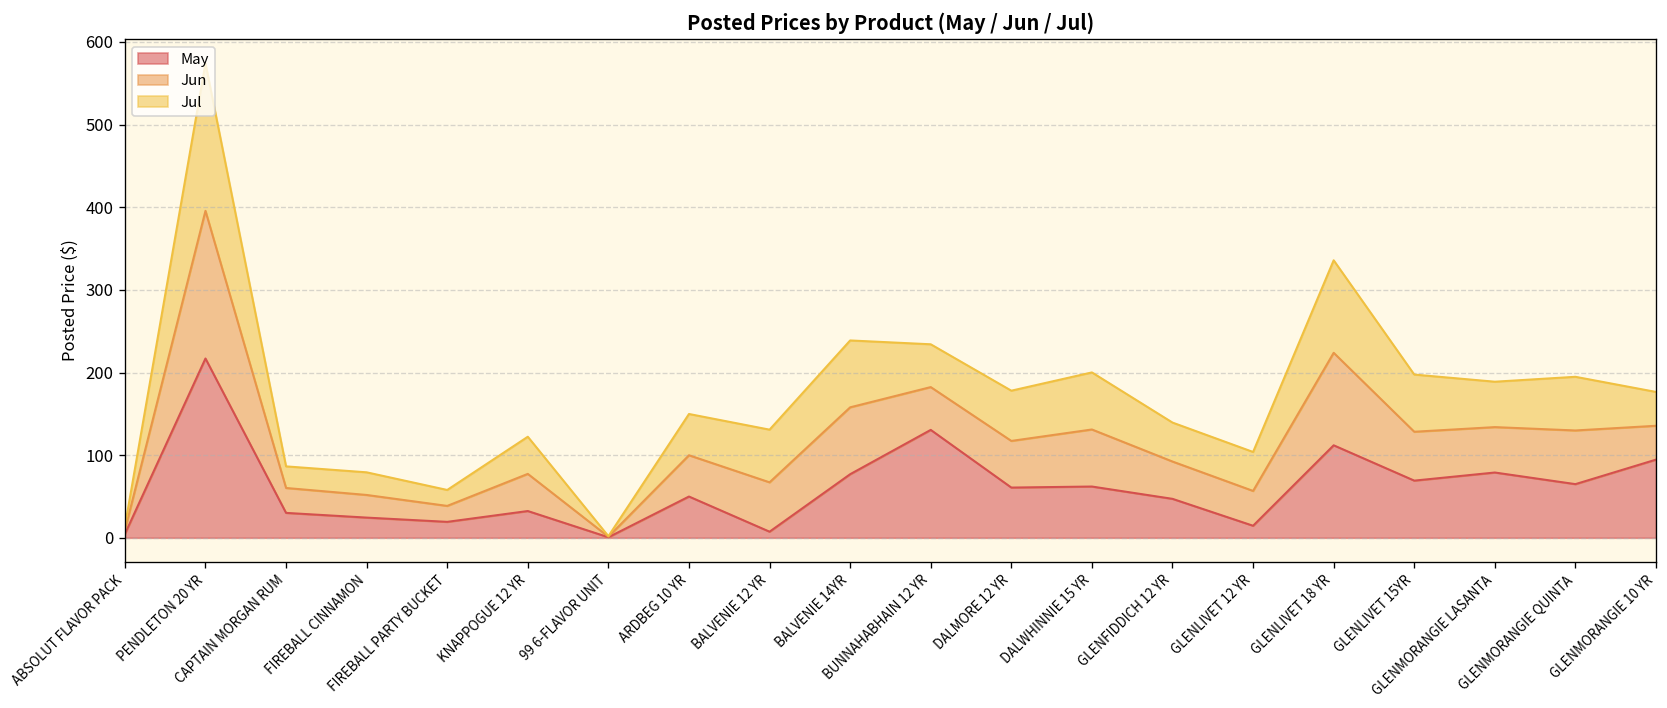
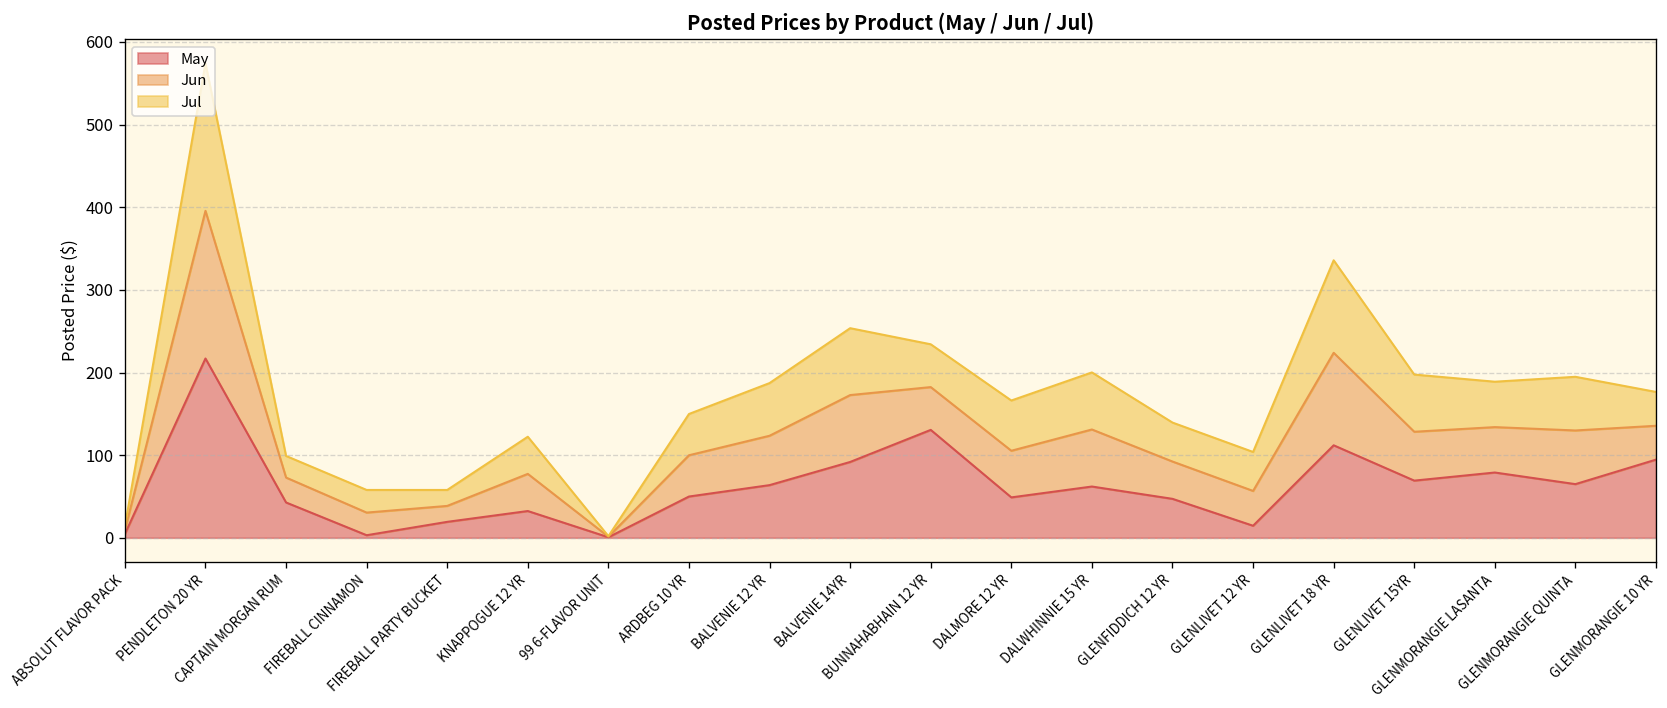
May, CAPTAIN MORGAN RUM: 30 -> 40
May, FIREBALL CINNAMON: 20 -> 0
May, BALVENIE 12 YR: 10 -> 60
May, BALVENIE 14YR: 80 -> 90
May, DALMORE 12 YR: 60 -> 50
